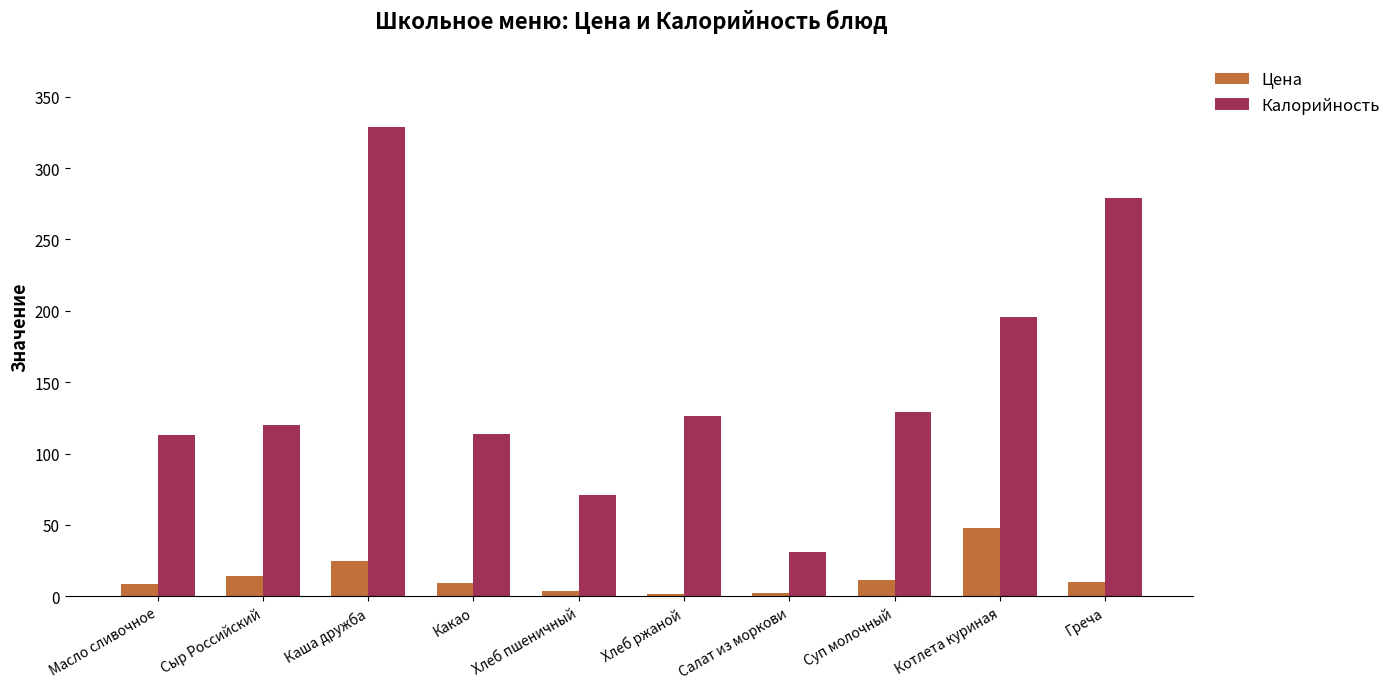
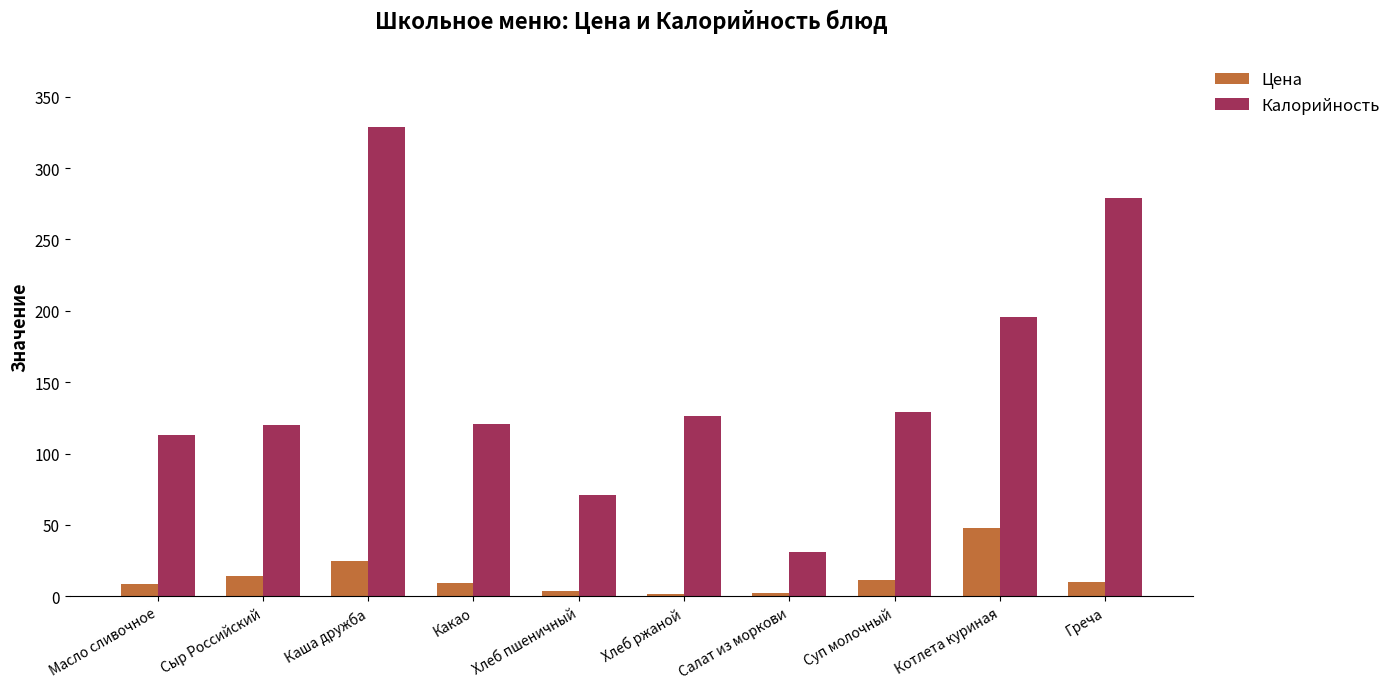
Калорийность, Какао: 114 -> 121
